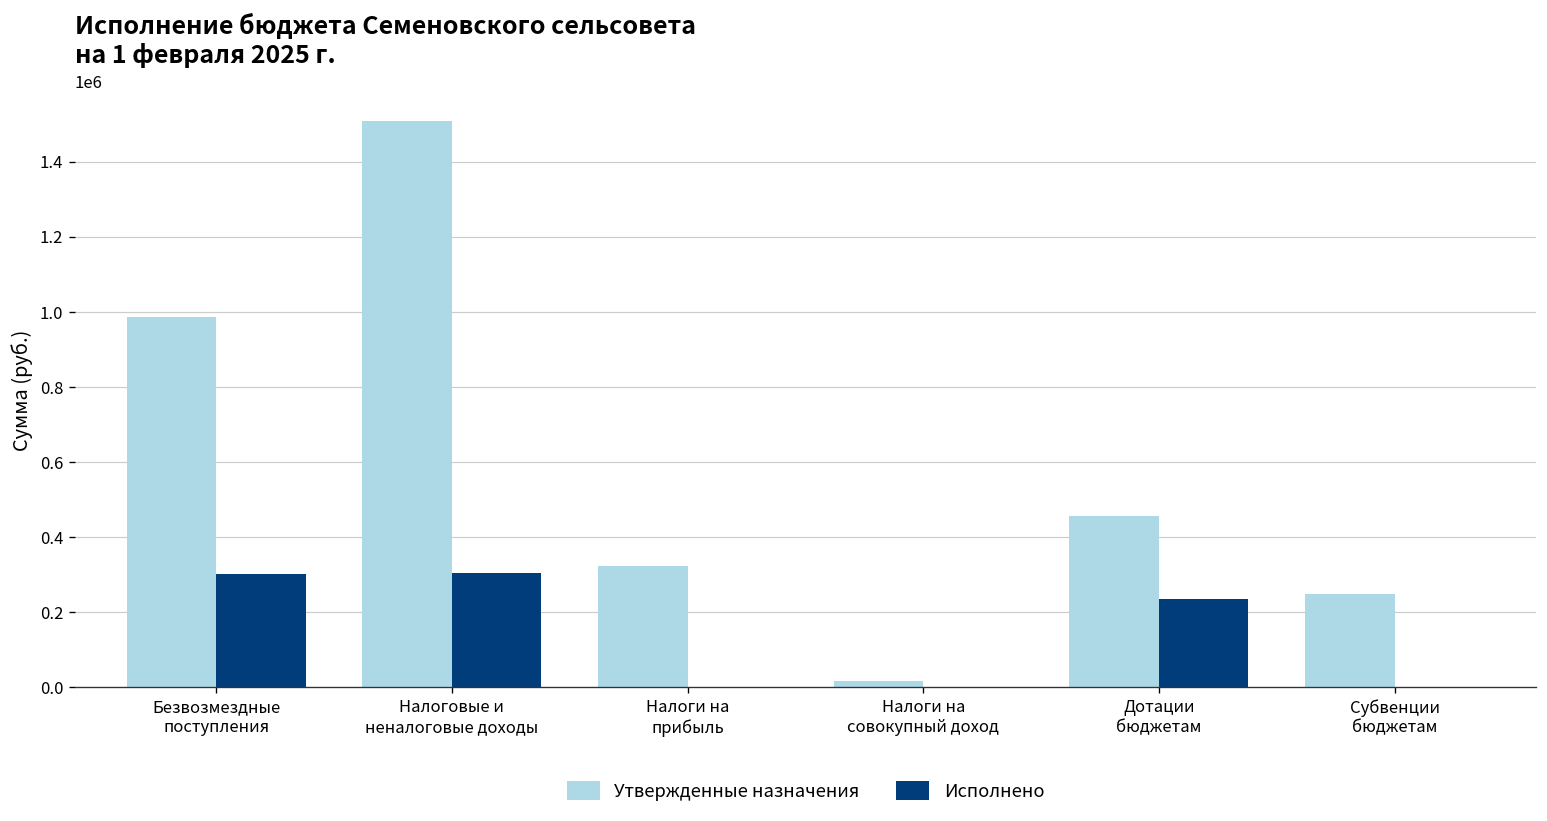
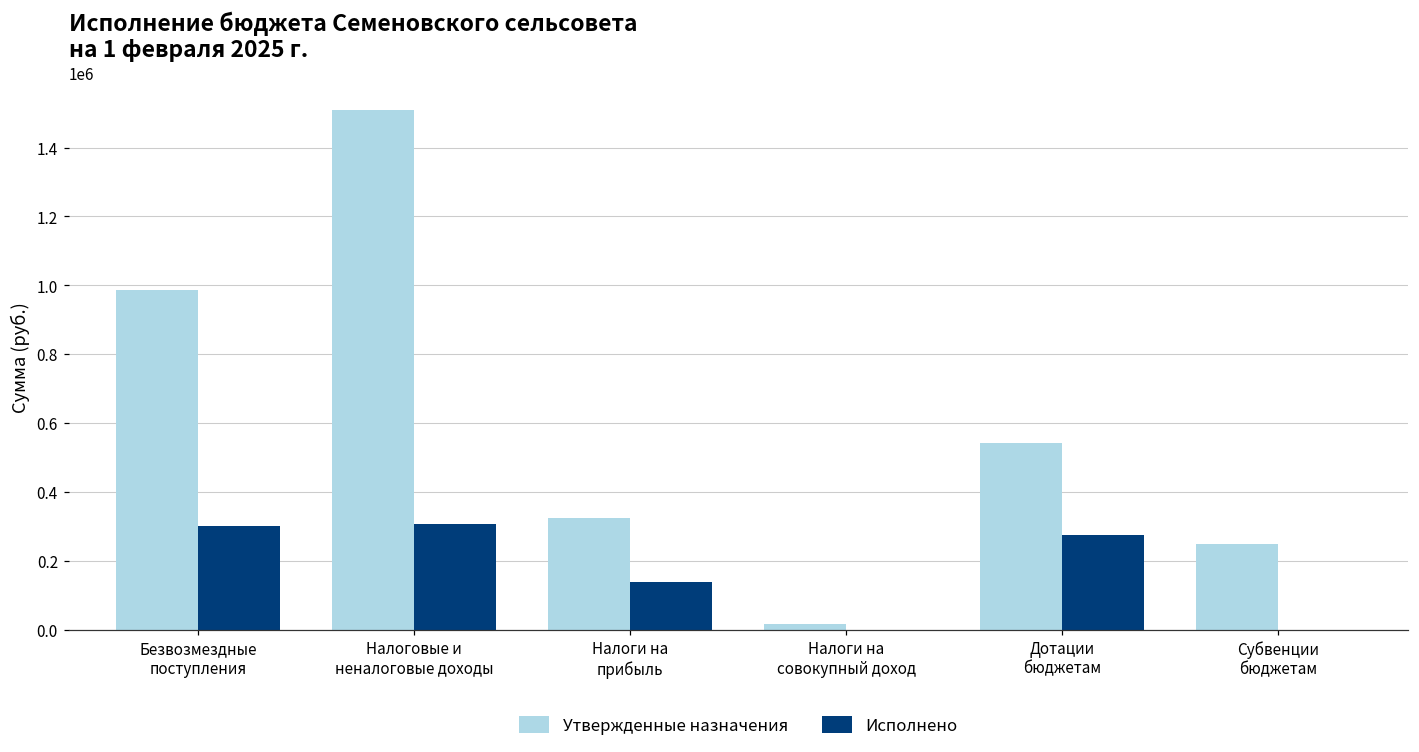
Исполнено, Налоги на прибыль: 0 -> 140000
Утвержденные назначения, Дотации бюджетам: 460000 -> 540000
Исполнено, Дотации бюджетам: 230000 -> 280000
